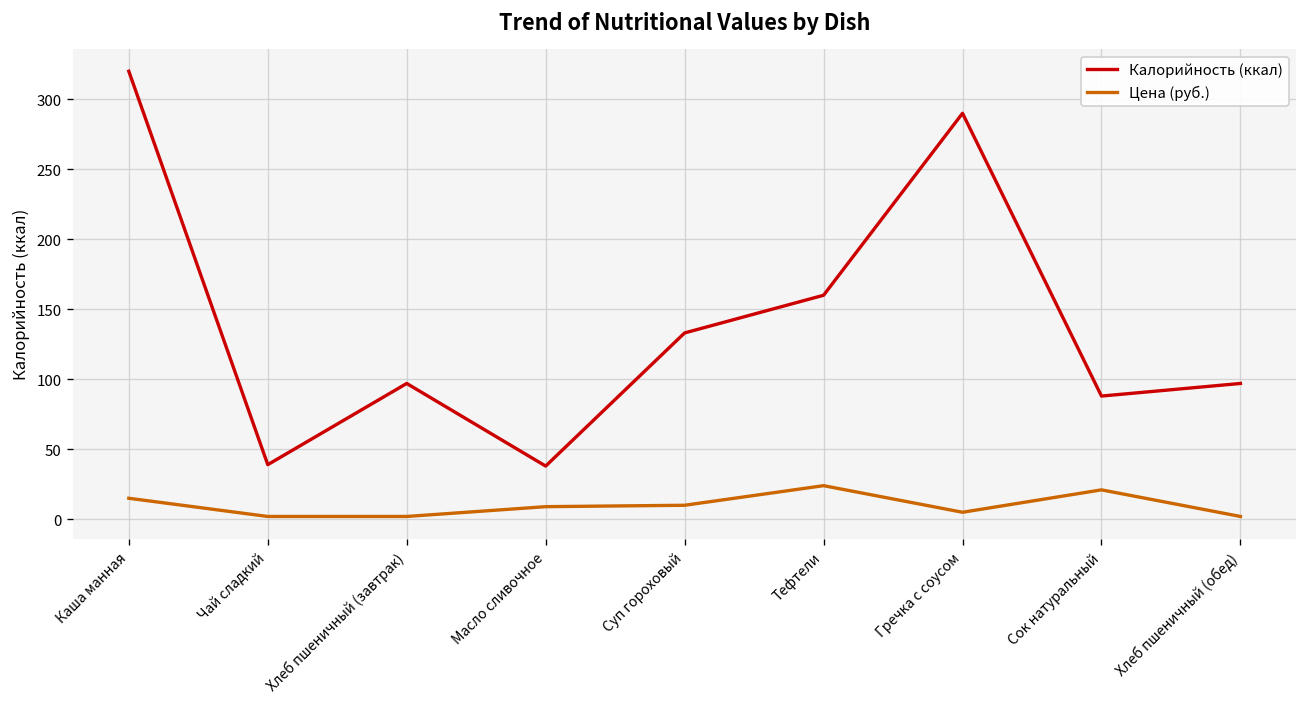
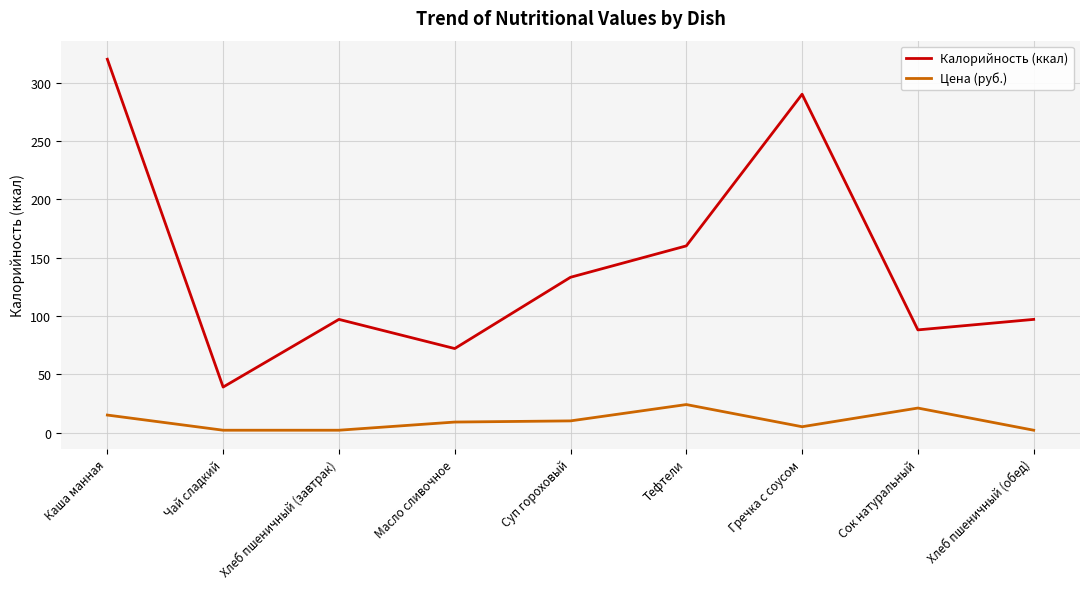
Калорийность (ккал), Масло сливочное: 38 -> 72
